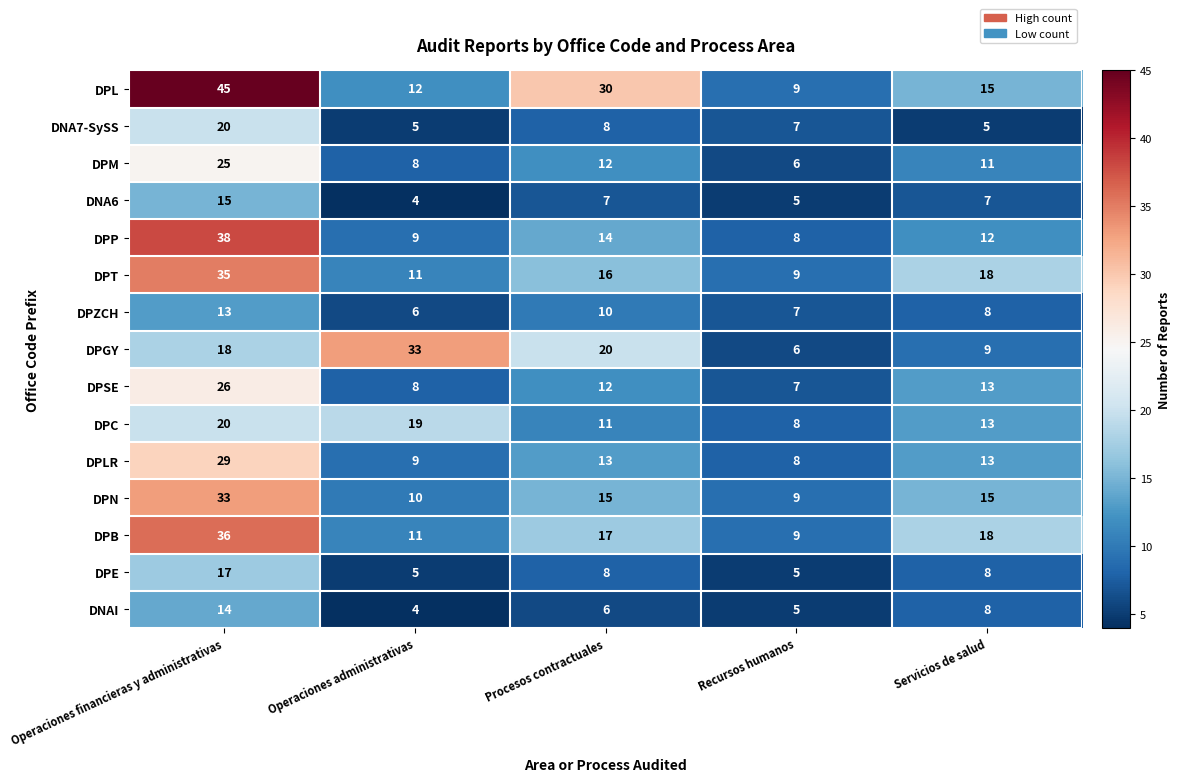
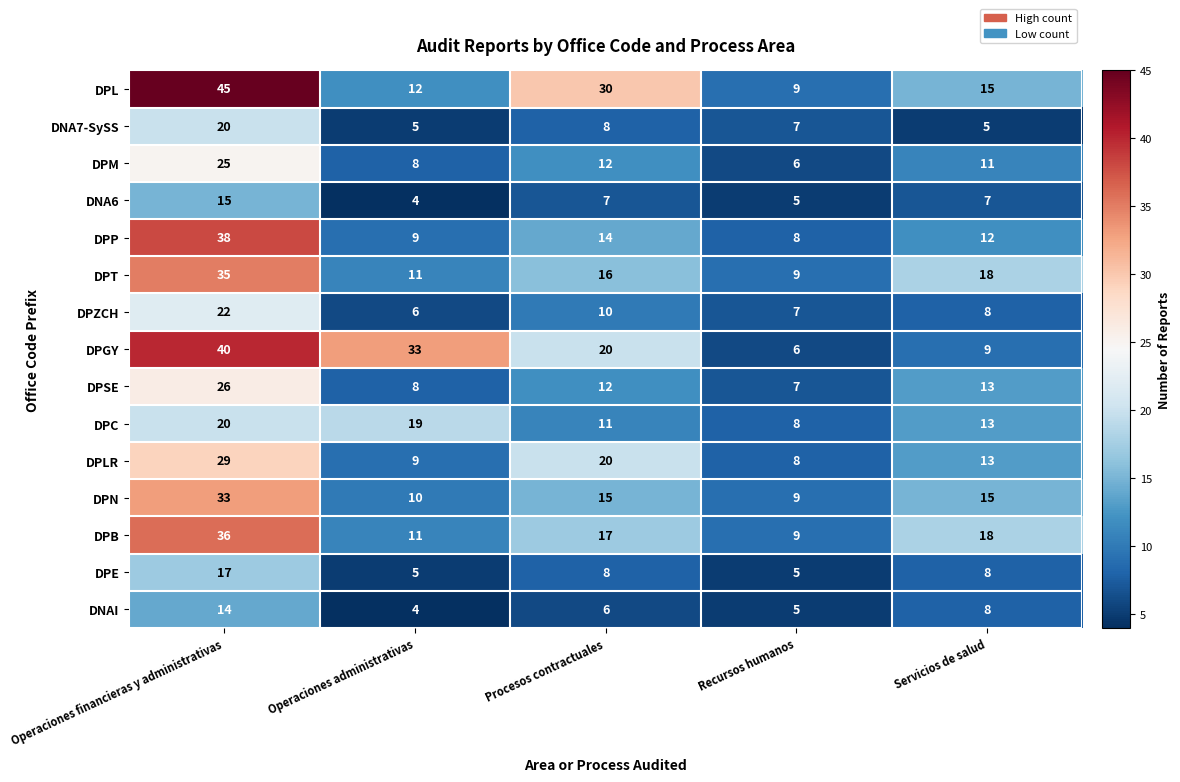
DPZCH, Operaciones financieras y administrativas: 13 -> 22
DPGY, Operaciones financieras y administrativas: 18 -> 40
DPLR, Procesos contractuales: 13 -> 20
